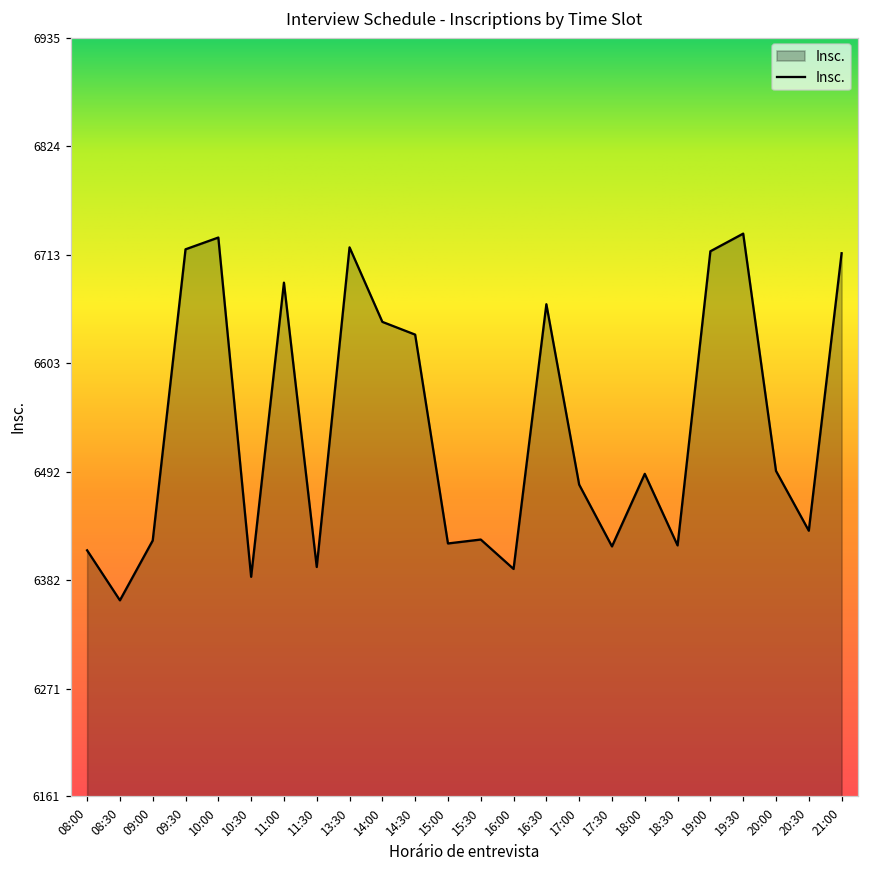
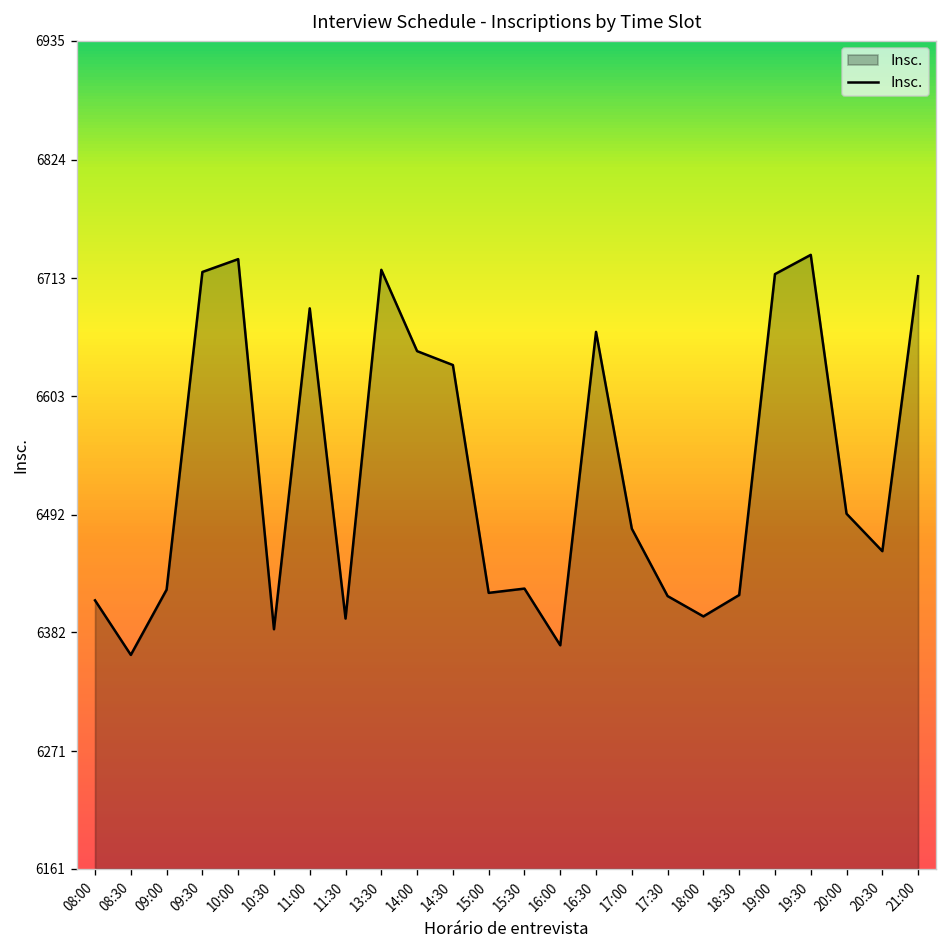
16:00: 6390 -> 6370
18:00: 6490 -> 6400
20:30: 6430 -> 6460
